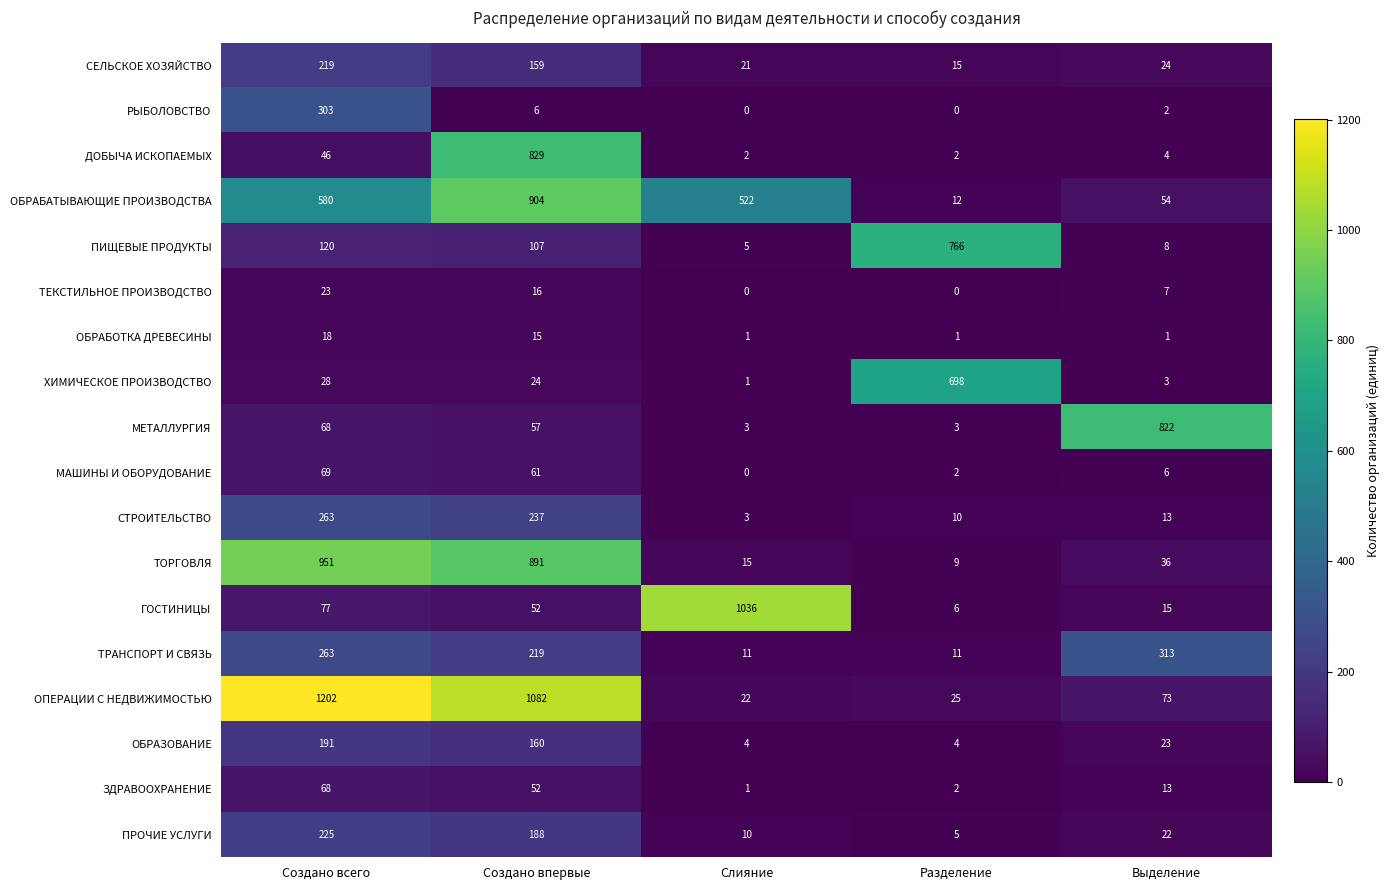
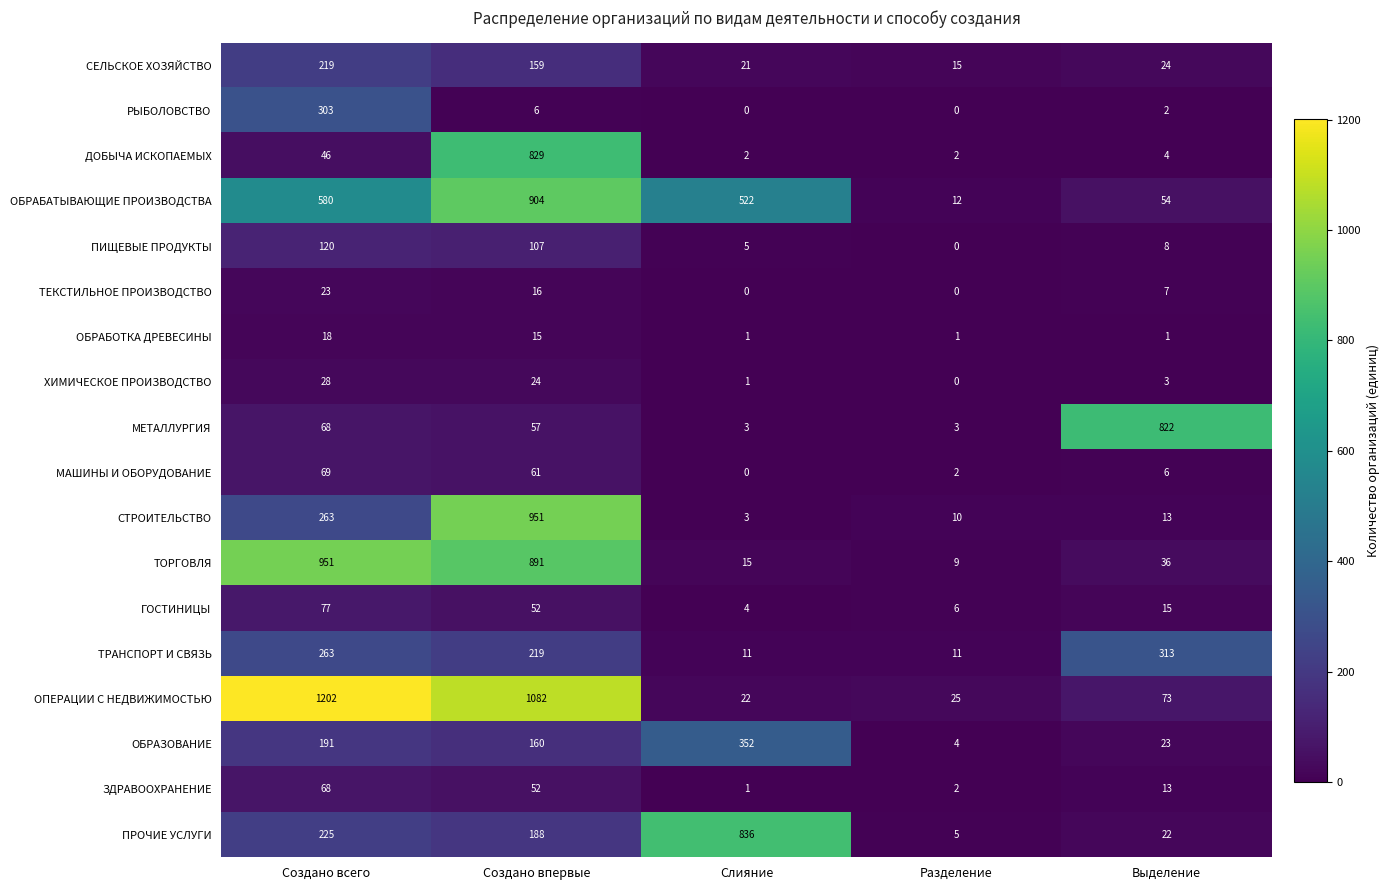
ПИЩЕВЫЕ ПРОДУКТЫ, Разделение: 766 -> 0
ХИМИЧЕСКОЕ ПРОИЗВОДСТВО, Разделение: 698 -> 0
СТРОИТЕЛЬСТВО, Создано впервые: 237 -> 951
ГОСТИНИЦЫ, Слияние: 1036 -> 4
ОБРАЗОВАНИЕ, Слияние: 4 -> 352
ПРОЧИЕ УСЛУГИ, Слияние: 10 -> 836
